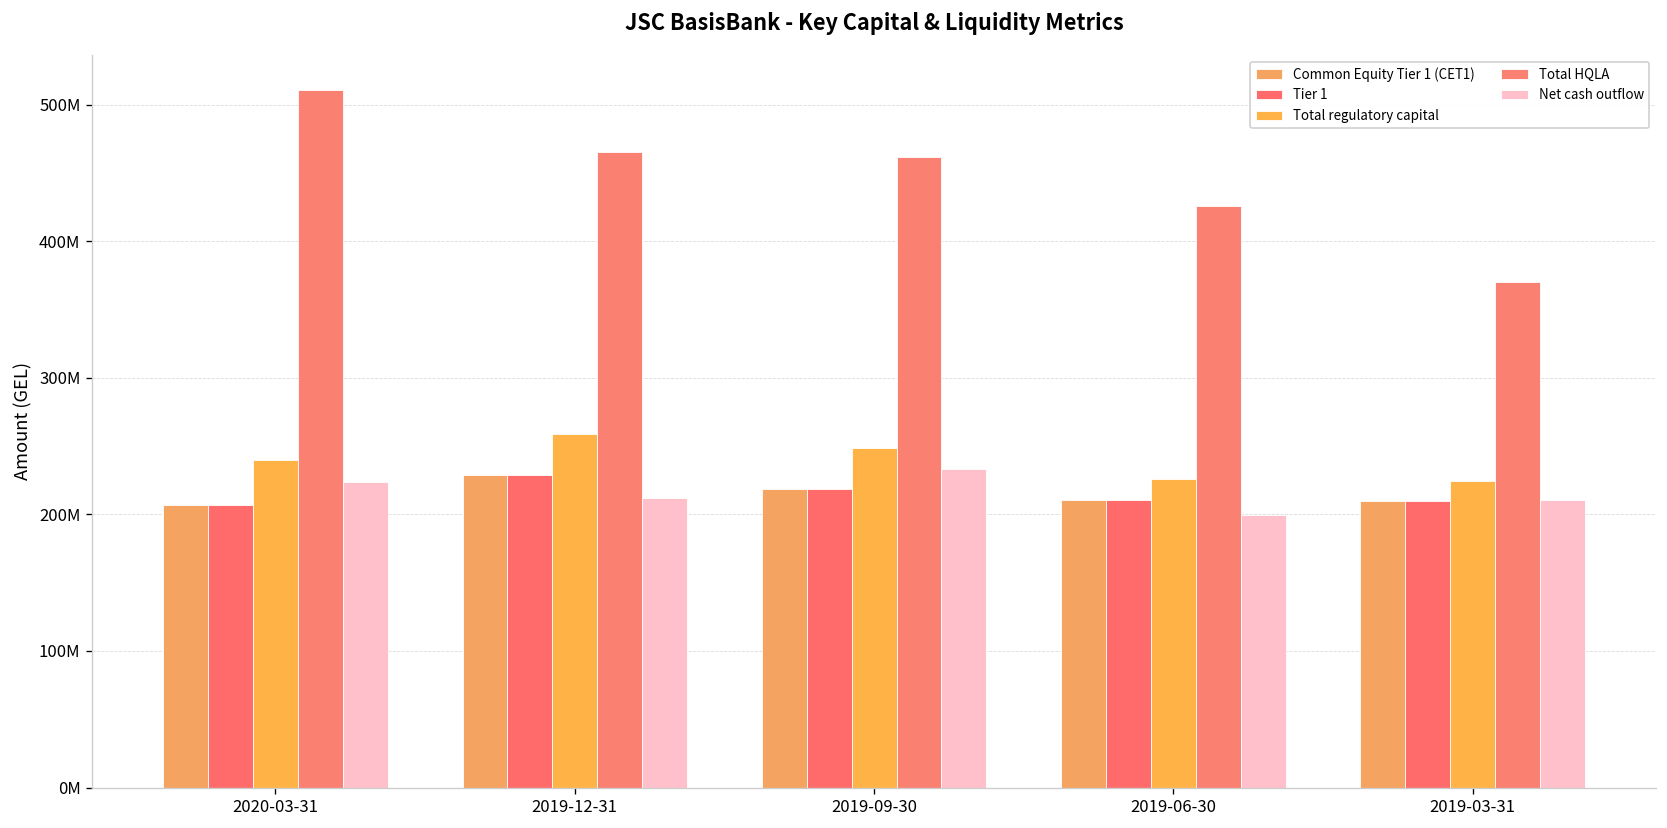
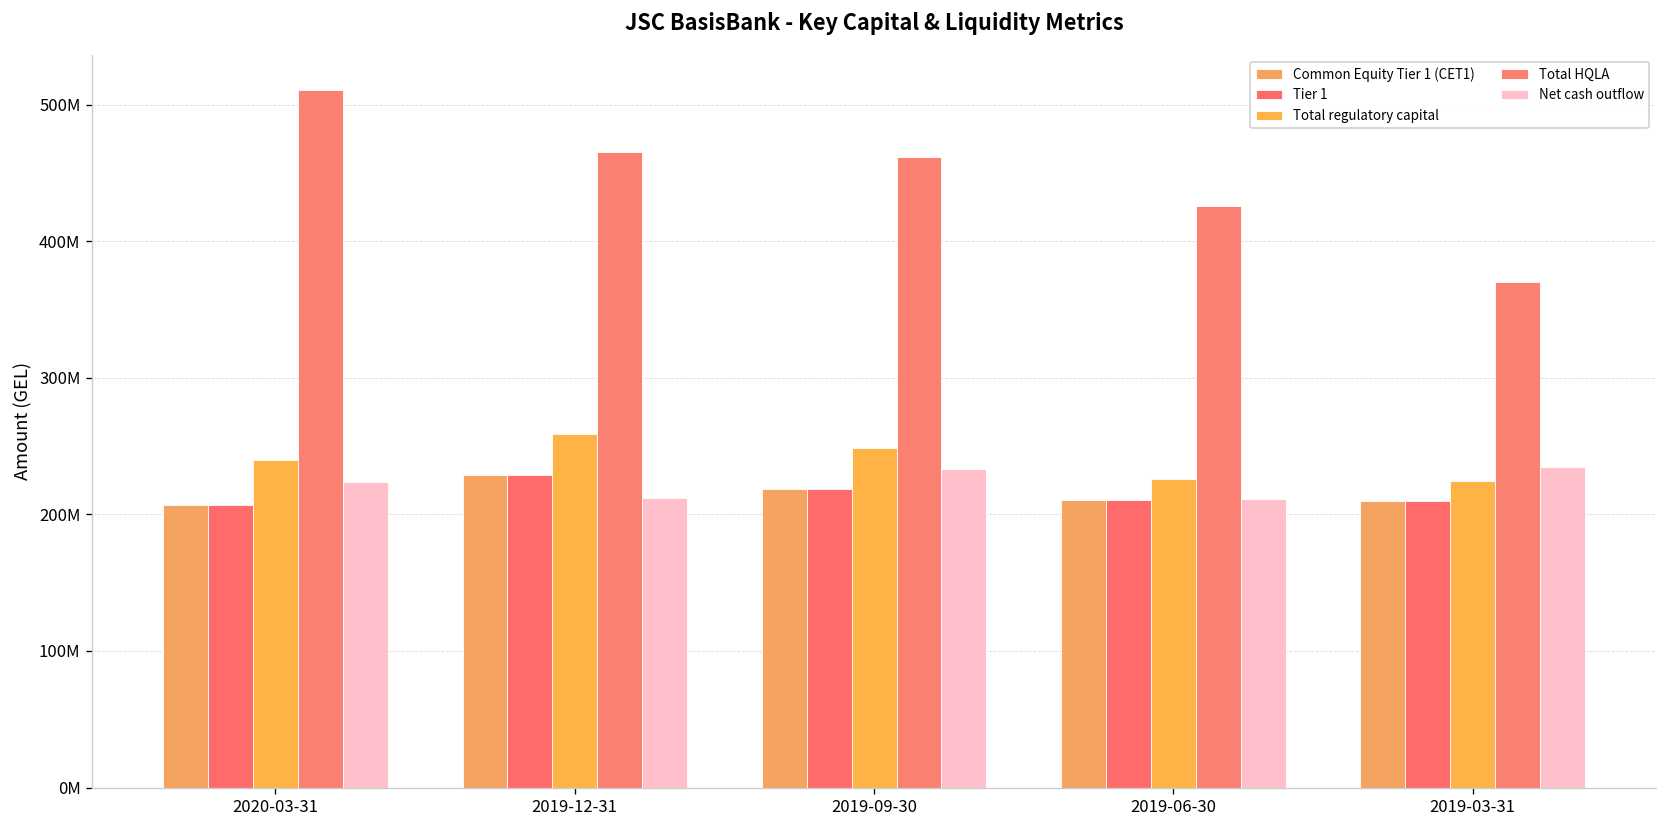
Net cash outflow, 2019-06-30: 199000000 -> 212000000
Net cash outflow, 2019-03-31: 210000000 -> 234000000
